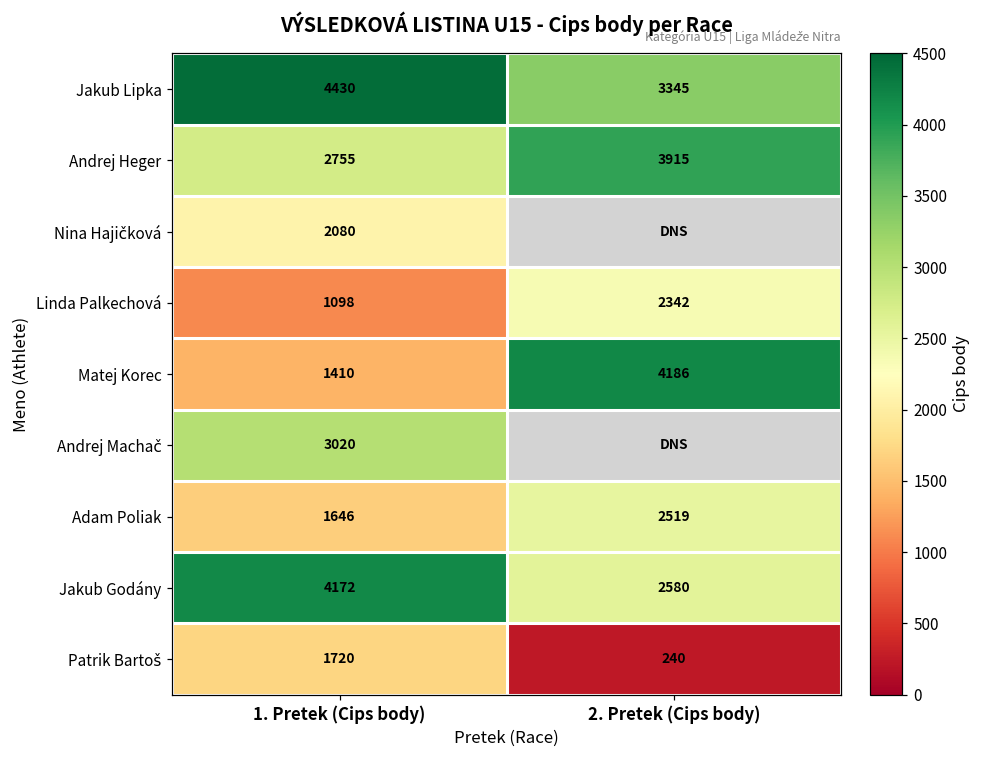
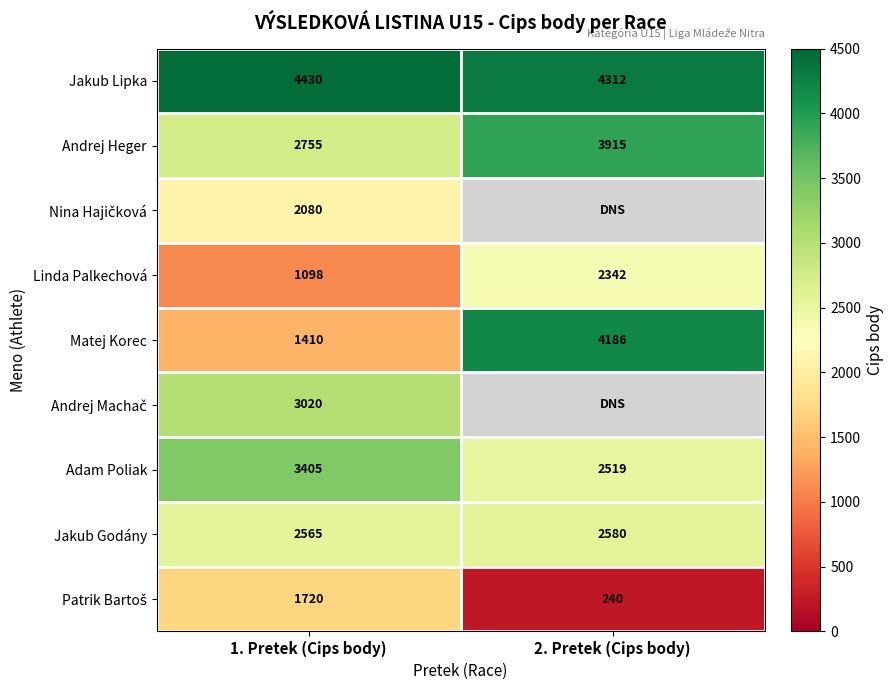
Jakub Lipka, 2. Pretek (Cips body): 3345 -> 4312
Adam Poliak, 1. Pretek (Cips body): 1646 -> 3405
Jakub Godány, 1. Pretek (Cips body): 4172 -> 2565
